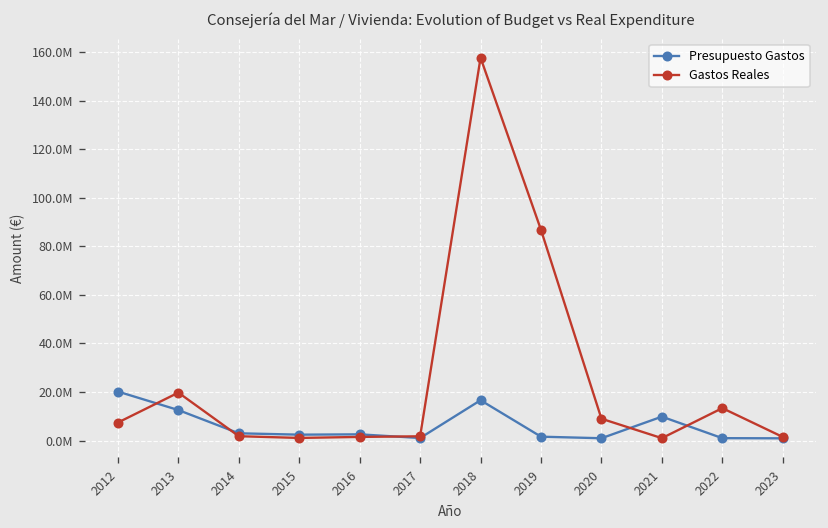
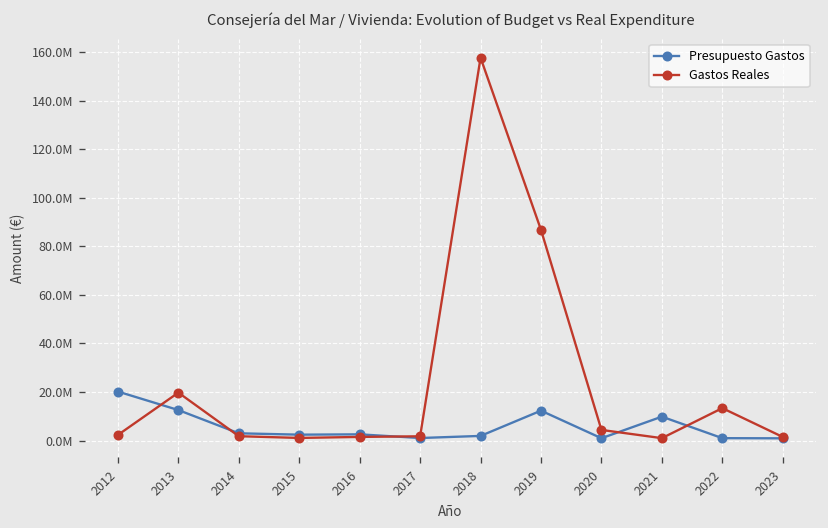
Gastos Reales, 2012: 7000000 -> 2000000
Presupuesto Gastos, 2018: 17000000 -> 2000000
Presupuesto Gastos, 2019: 2000000 -> 12000000
Gastos Reales, 2020: 9000000 -> 4000000
